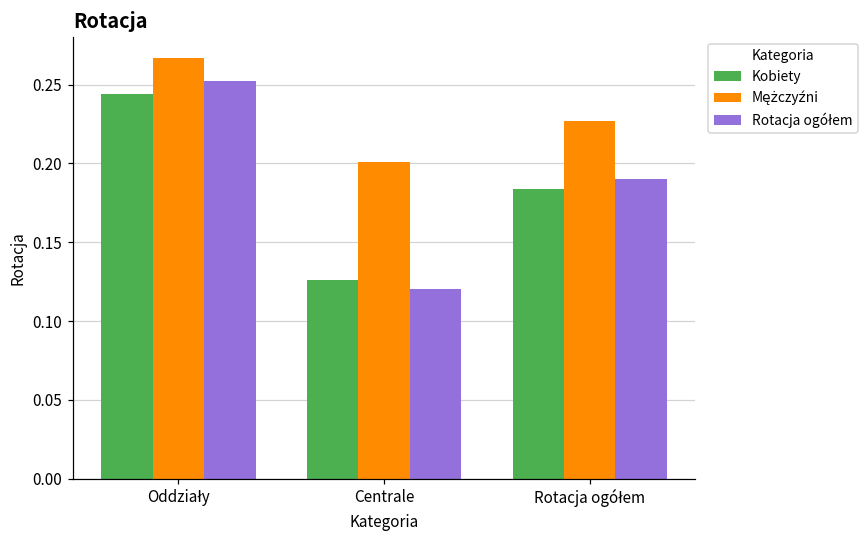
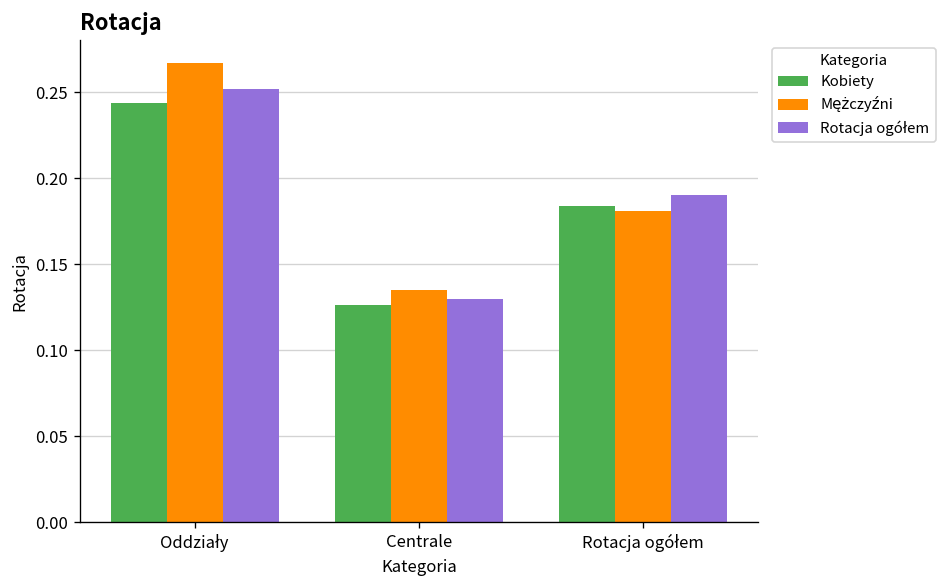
Mężczyźni, Centrale: 0.201 -> 0.135
Rotacja ogółem, Centrale: 0.12 -> 0.13
Mężczyźni, Rotacja ogółem: 0.227 -> 0.181
